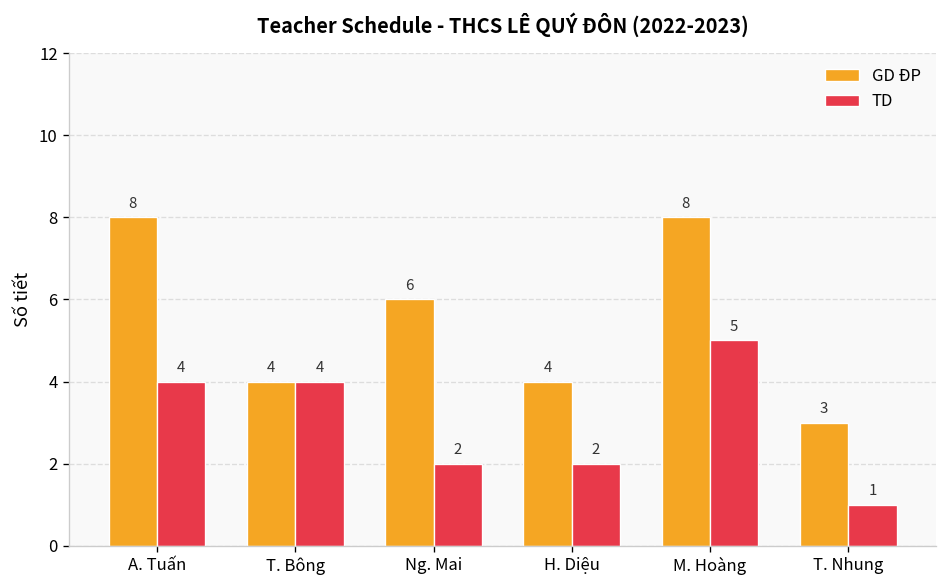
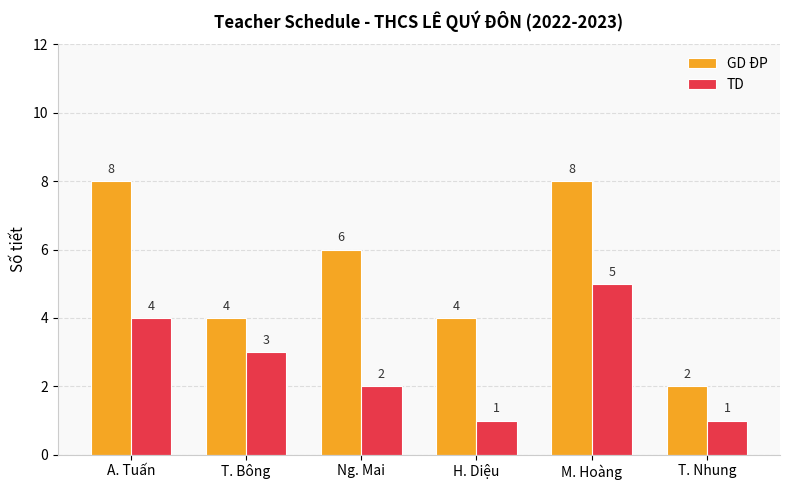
TD, T. Bông: 4 -> 3
TD, H. Diệu: 2 -> 1
GD ĐP, T. Nhung: 3 -> 2
